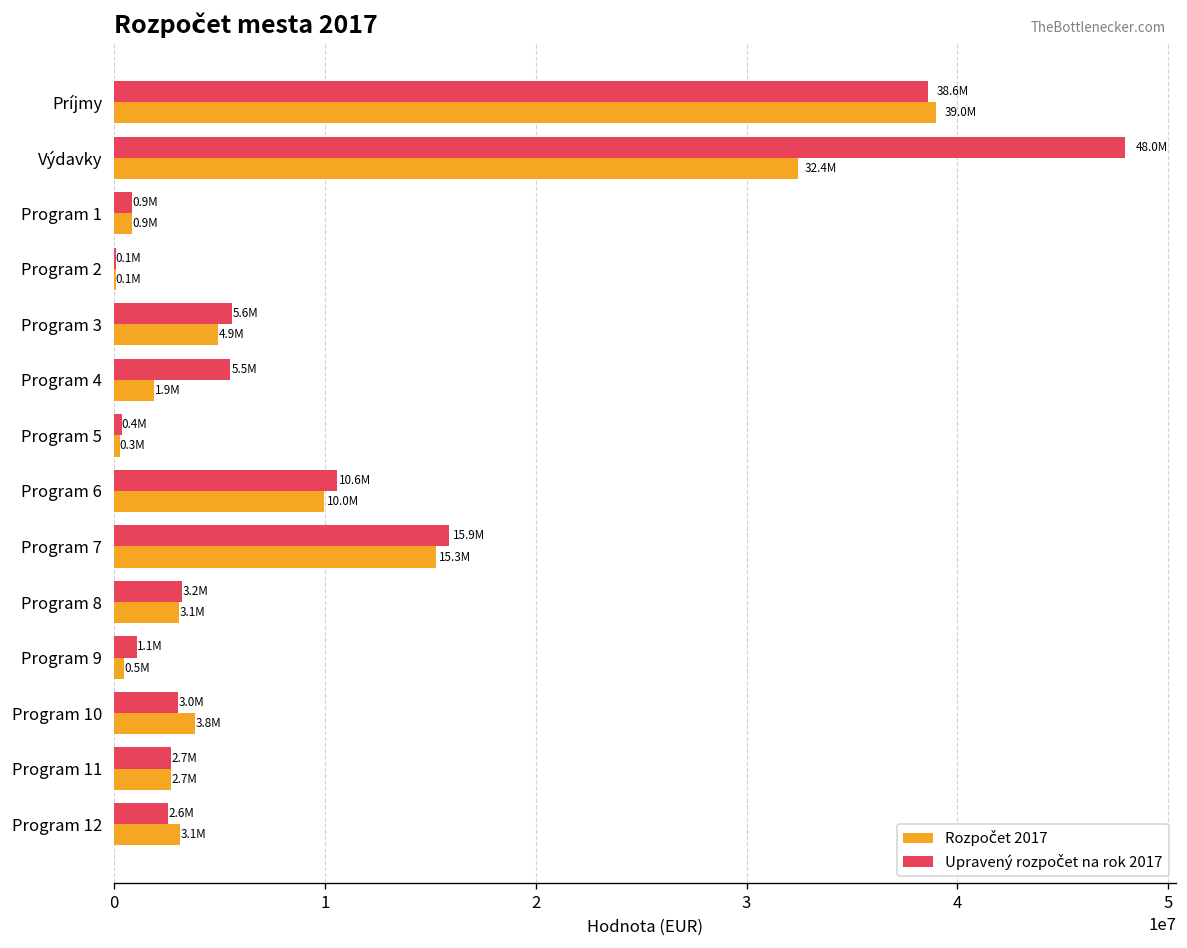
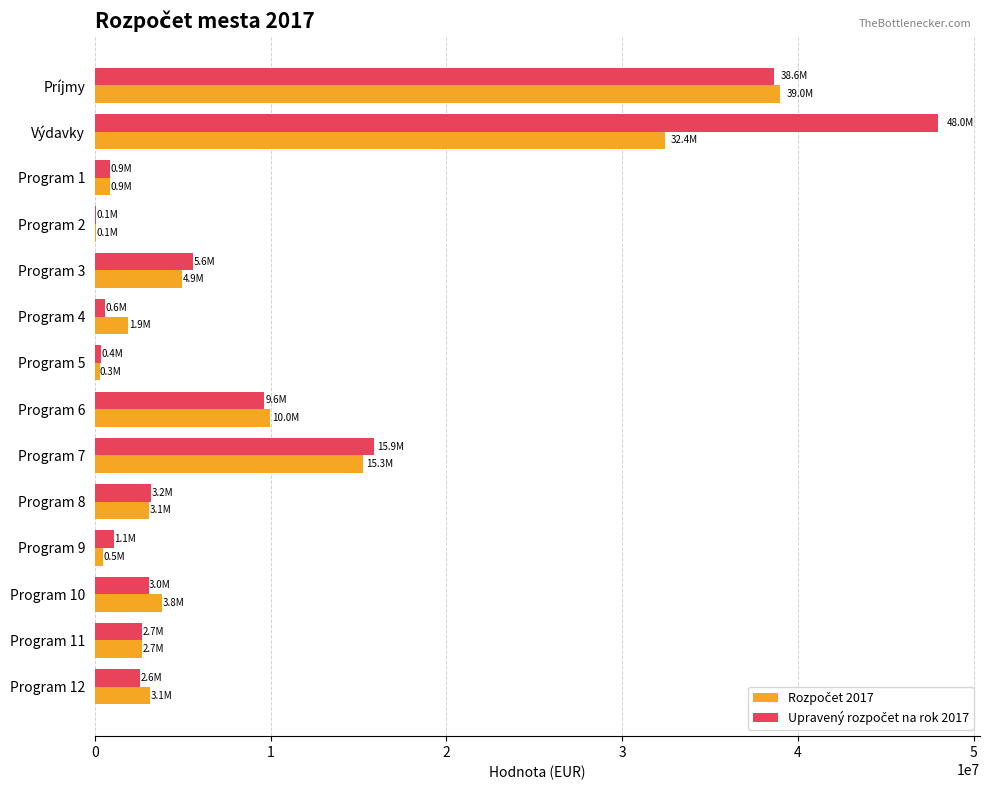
Upravený rozpočet na rok 2017, Program 4: 5.5M -> 0.6M
Upravený rozpočet na rok 2017, Program 6: 10.6M -> 9.6M
